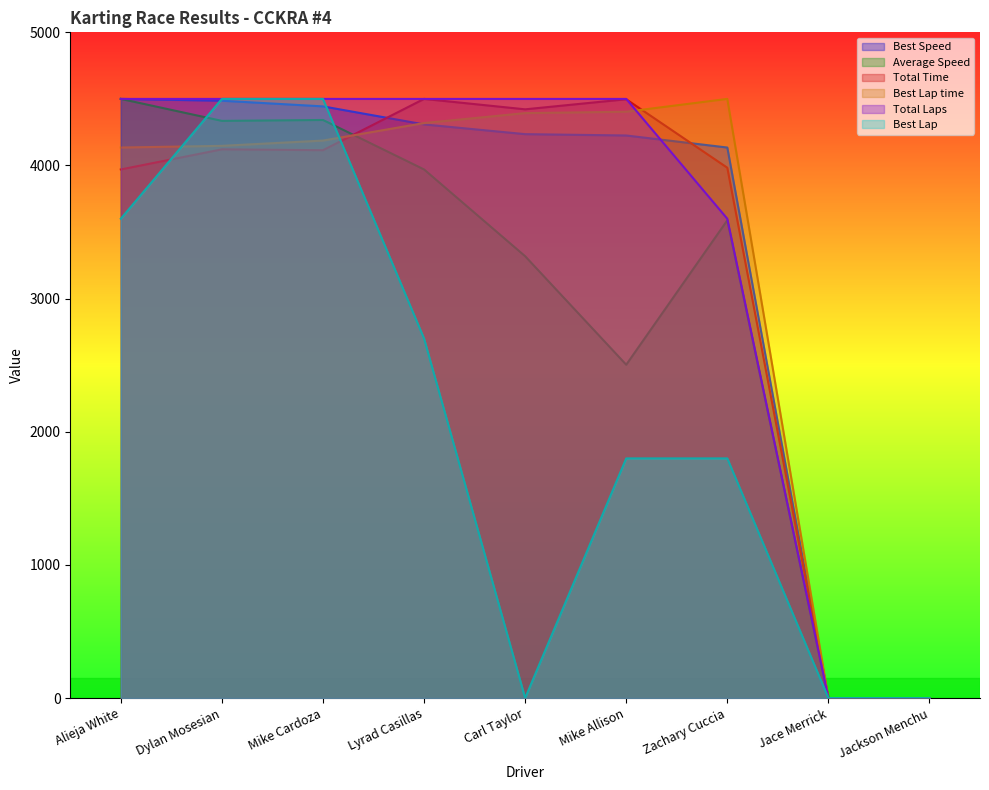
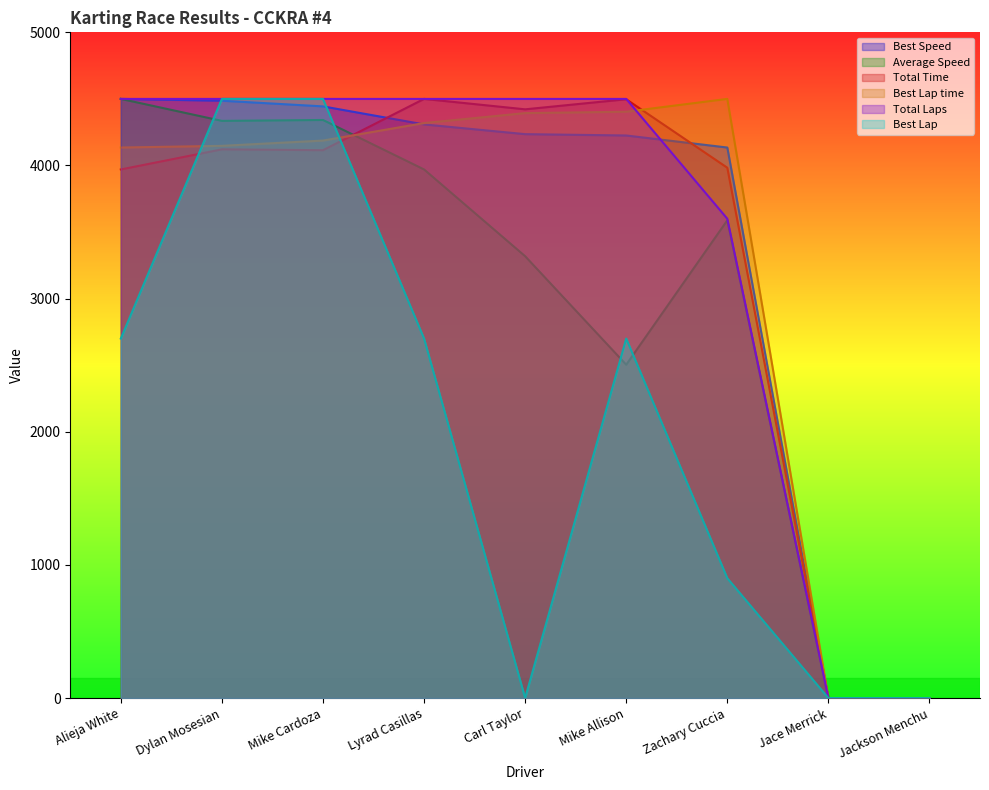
Best Lap, Alieja White: 3600 -> 2700
Best Lap, Mike Allison: 1800 -> 2700
Best Lap, Zachary Cuccia: 1800 -> 900
